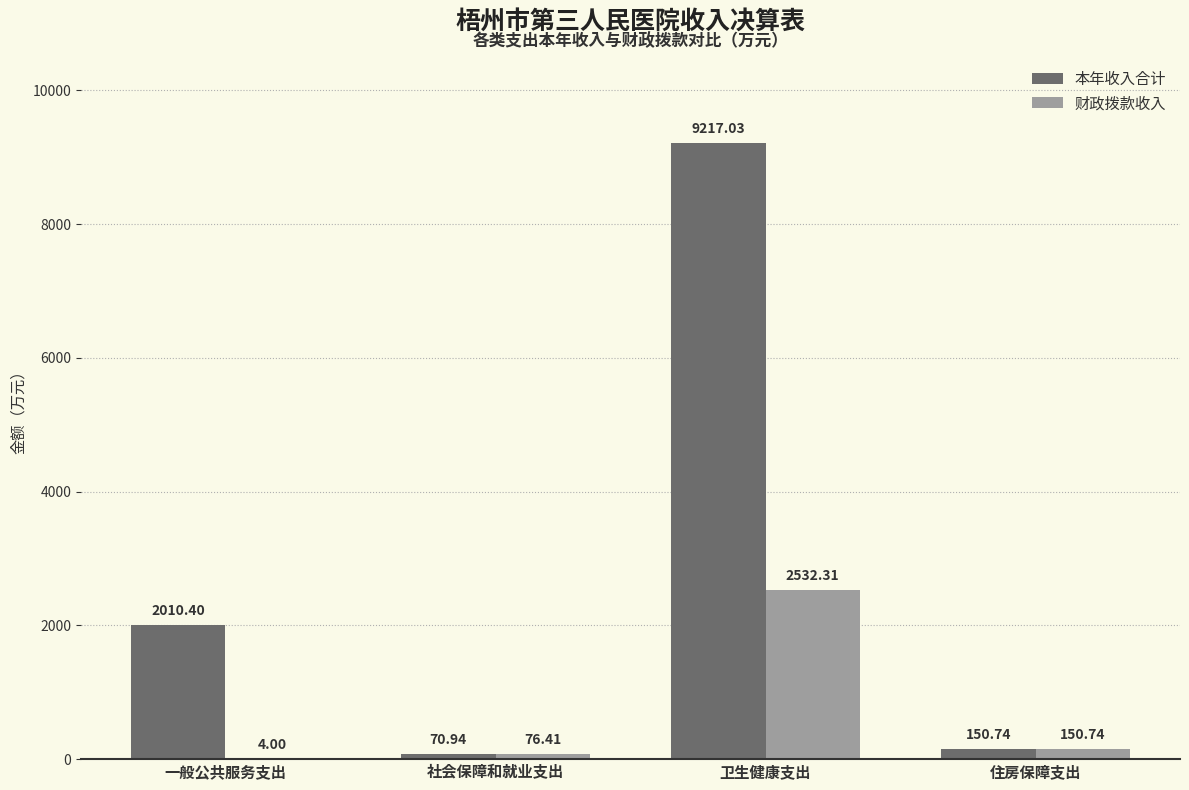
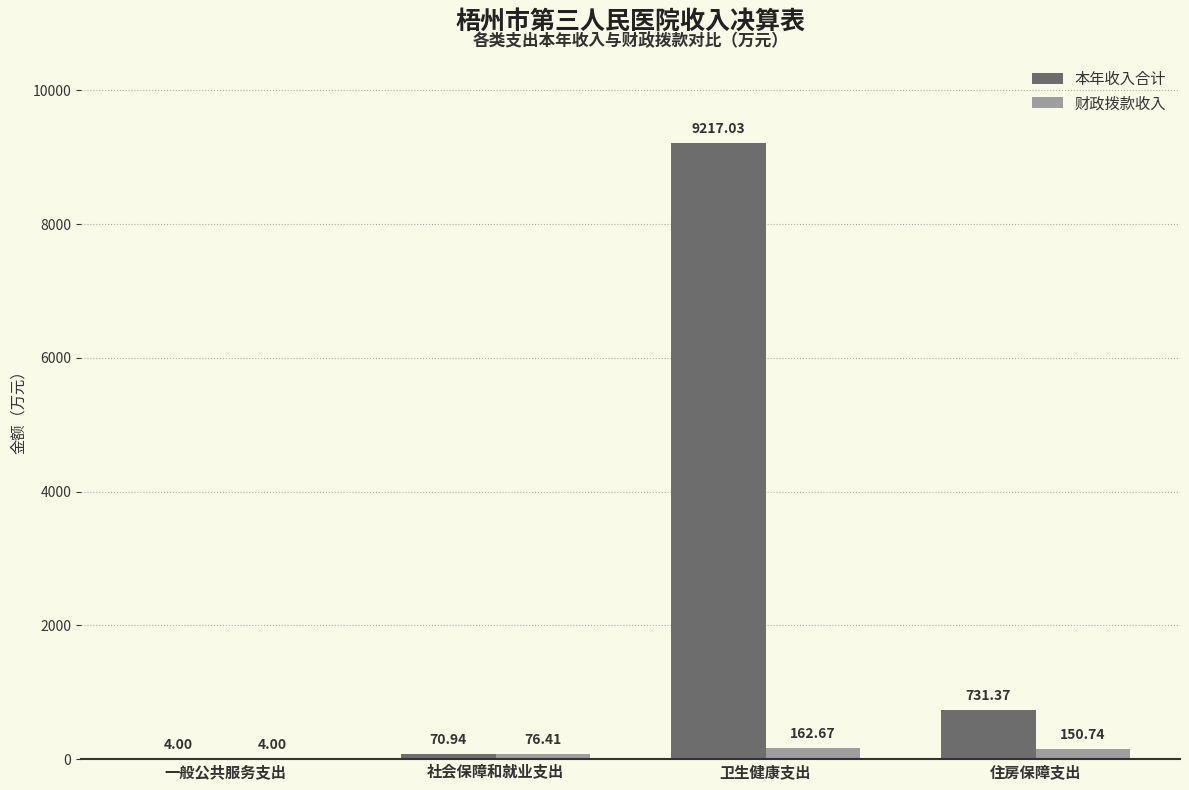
本年收入合计, 一般公共服务支出: 2010.40 -> 4.00
财政拨款收入, 卫生健康支出: 2532.31 -> 162.67
本年收入合计, 住房保障支出: 150.74 -> 731.37
